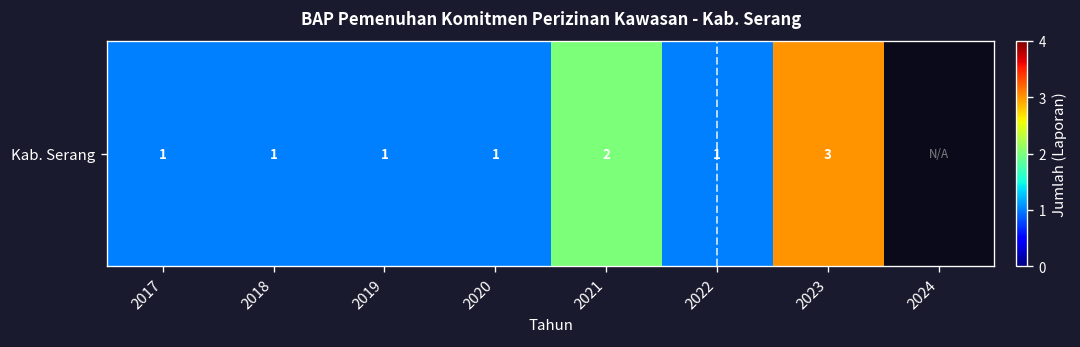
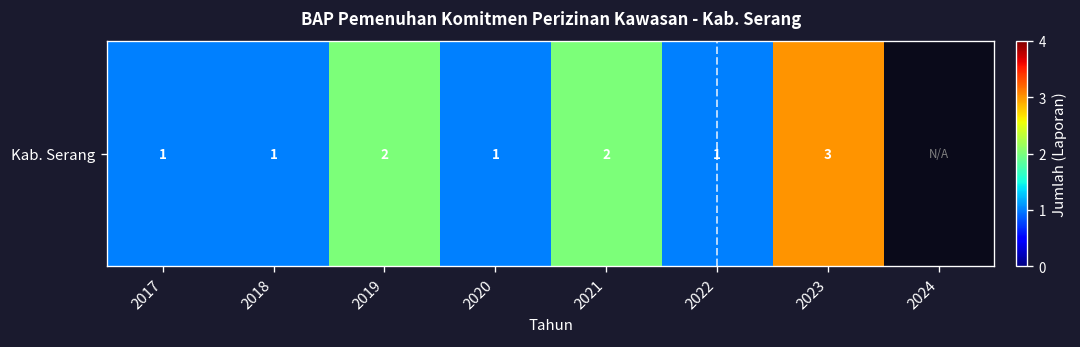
Kab. Serang, 2019: 1 -> 2
